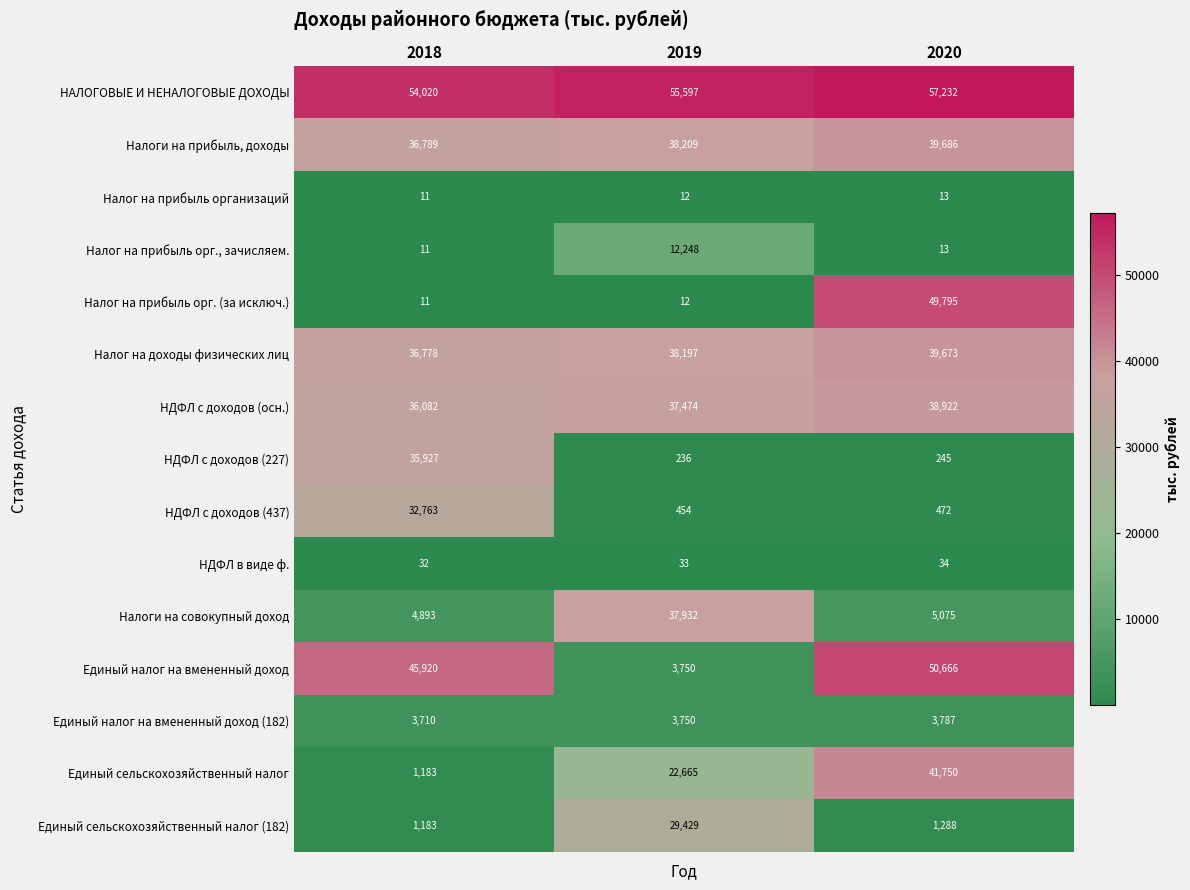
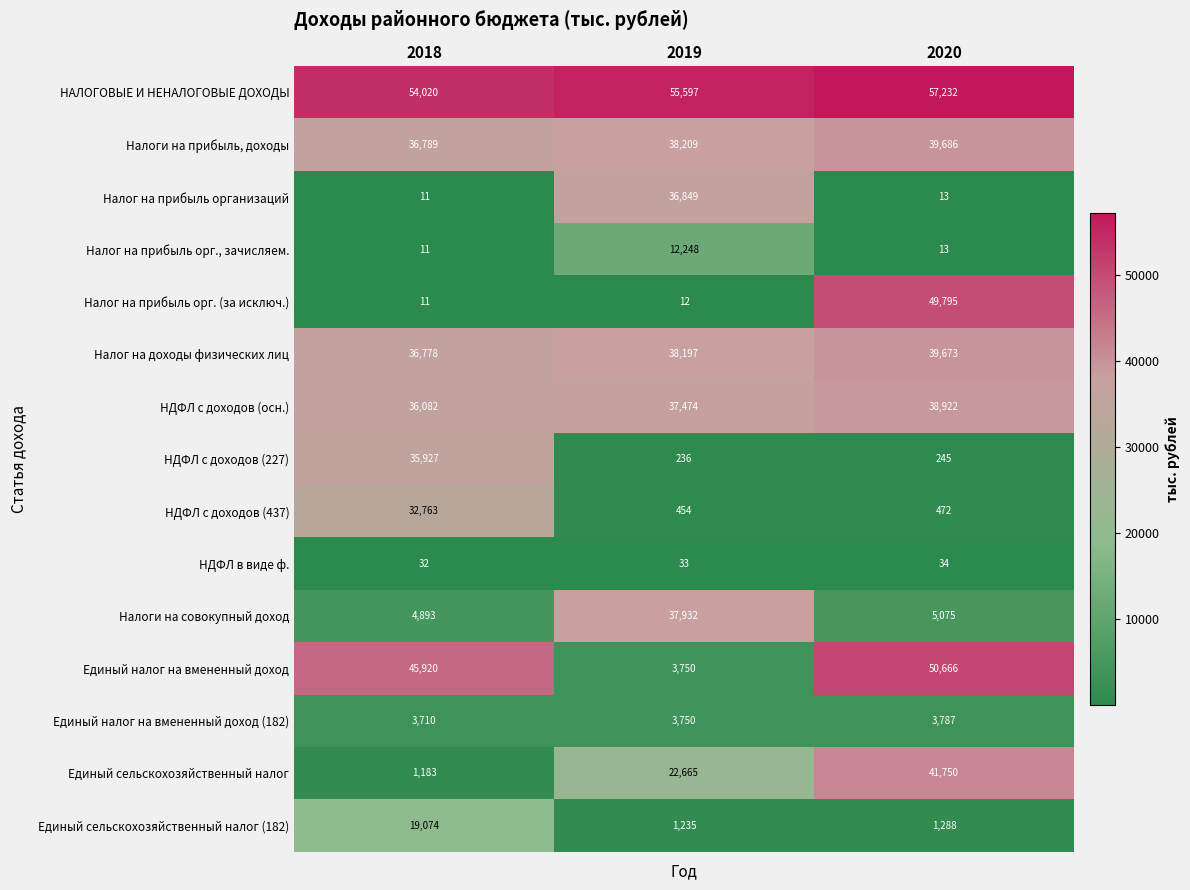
Налог на прибыль организаций, 2019: 12 -> 36,849
Единый сельскохозяйственный налог (182), 2018: 1,183 -> 19,074
Единый сельскохозяйственный налог (182), 2019: 29,429 -> 1,235
